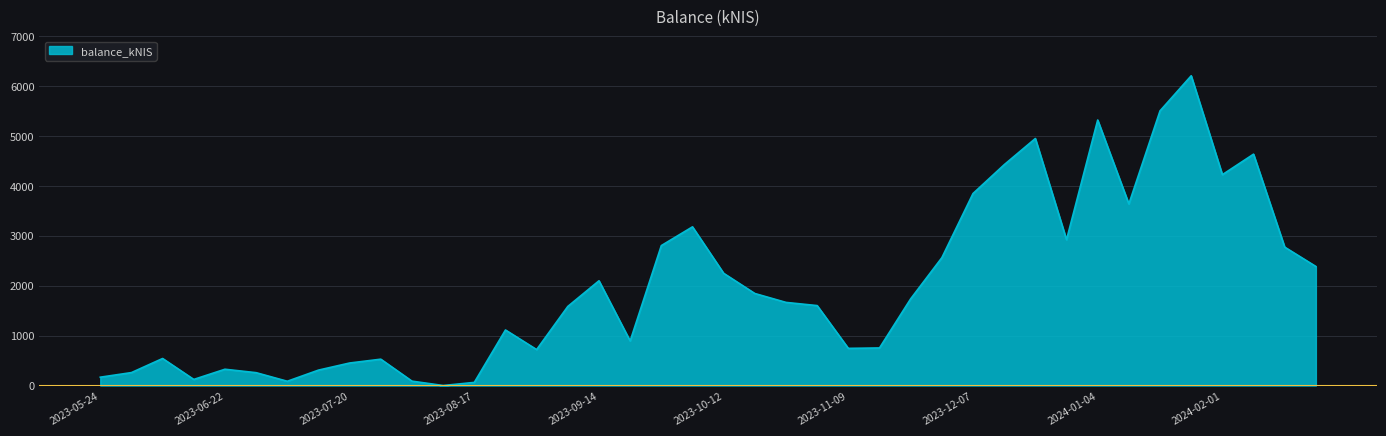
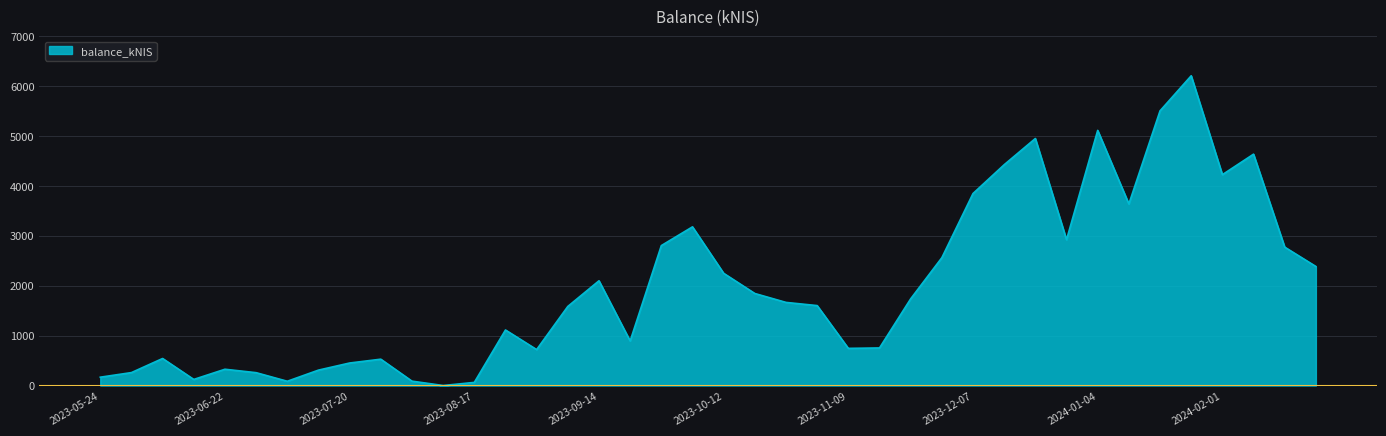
2024-01-04: 5300 -> 5100
